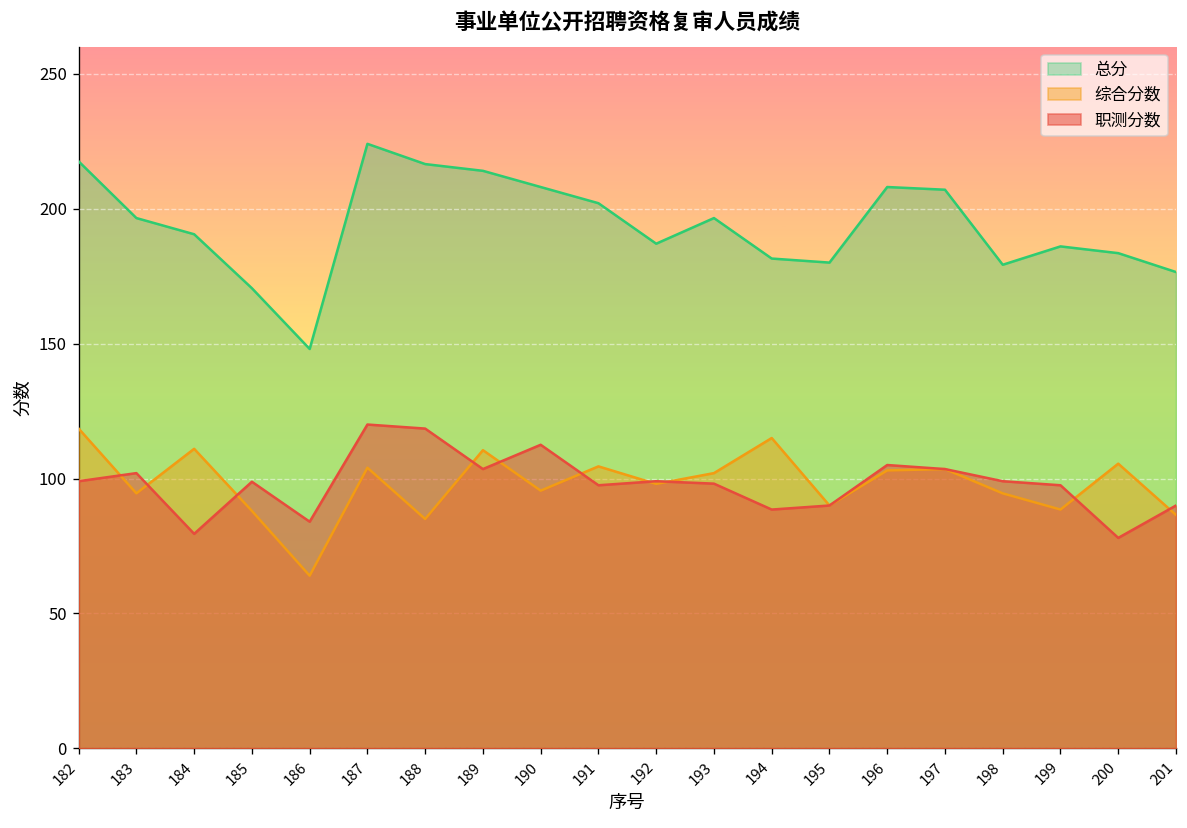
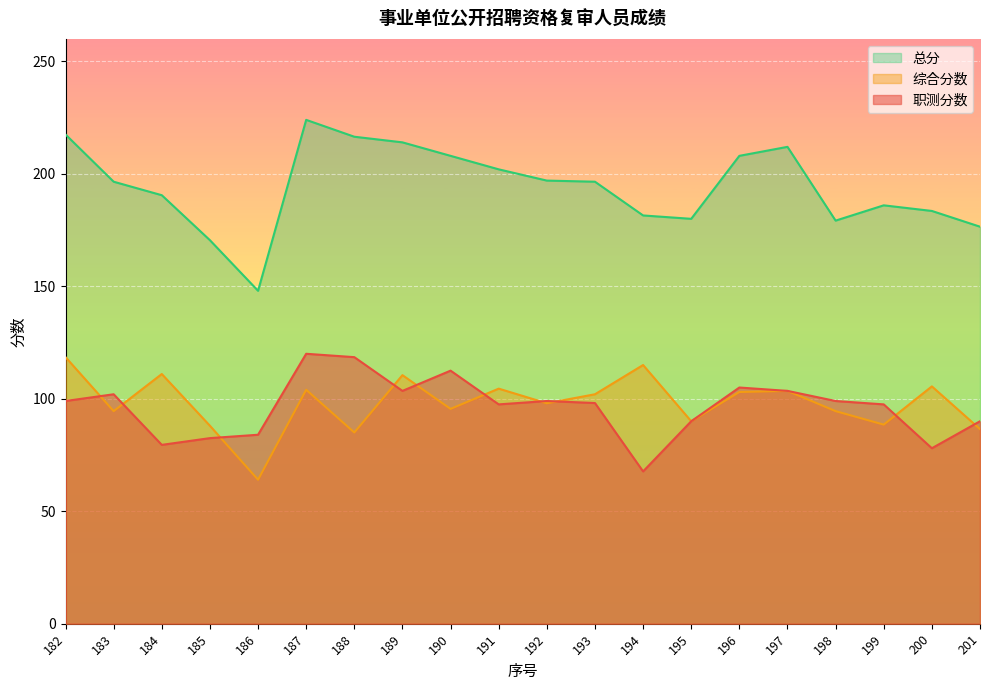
职测分数, 185: 99 -> 83
总分, 192: 187 -> 197
职测分数, 194: 89 -> 68
总分, 197: 207 -> 212
